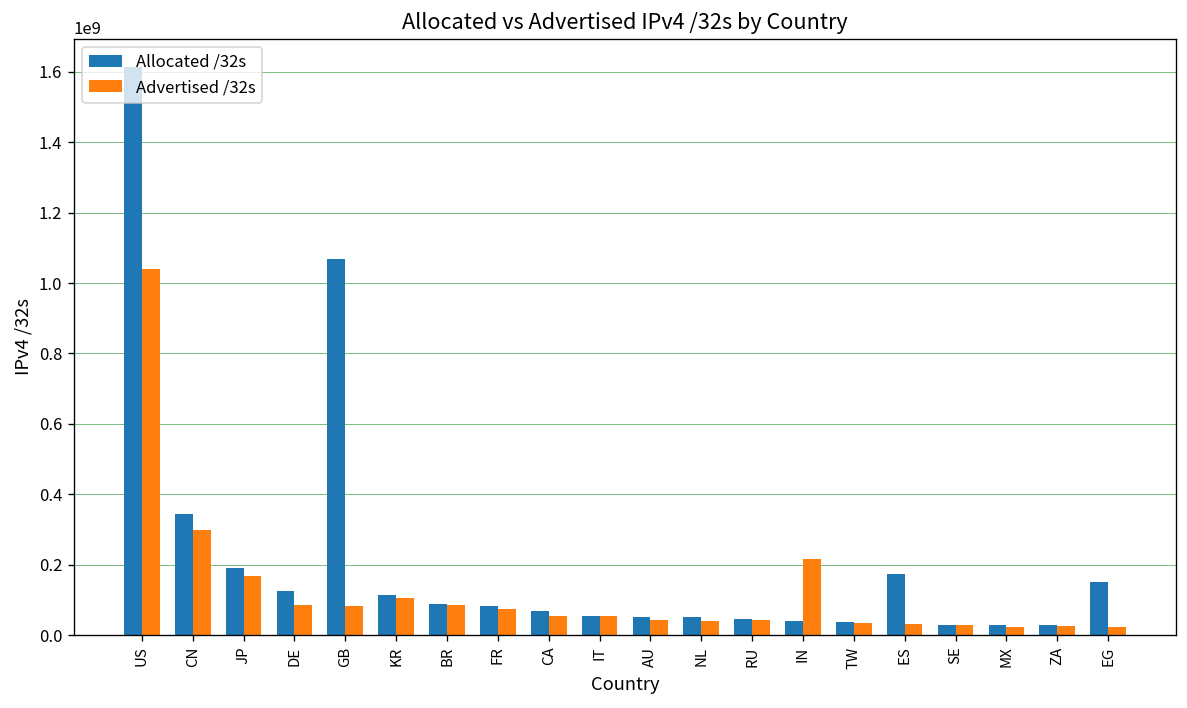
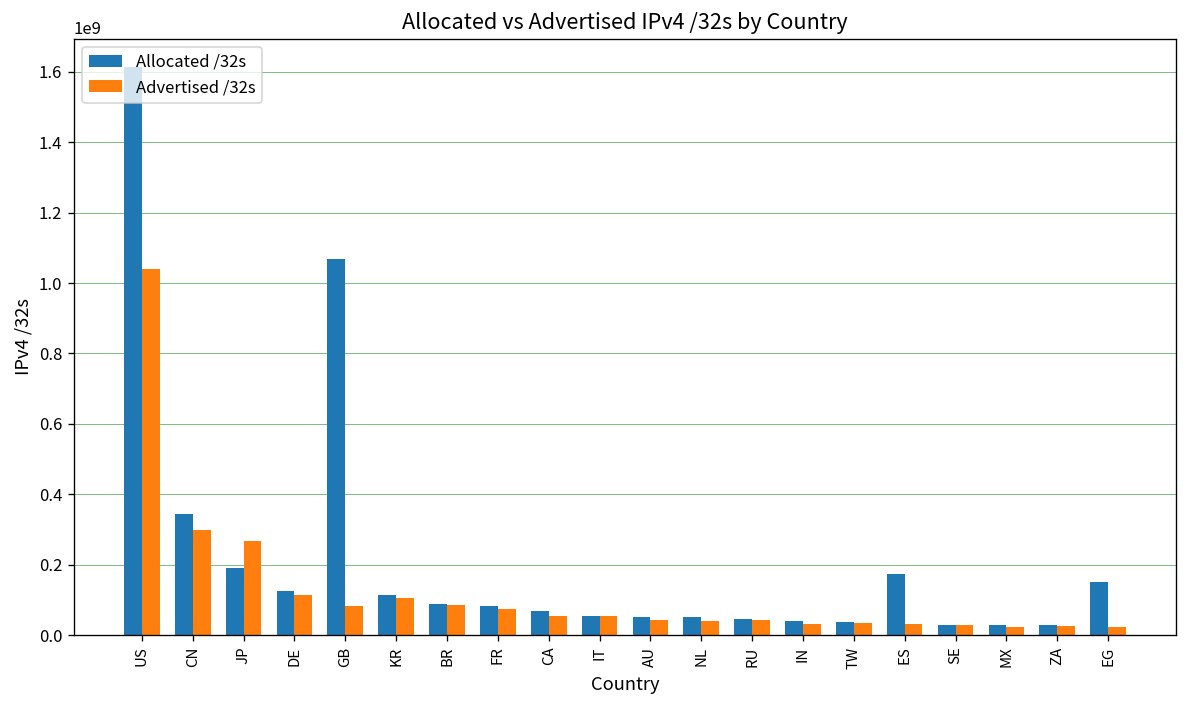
Advertised /32s, JP: 170000000 -> 270000000
Advertised /32s, DE: 80000000 -> 110000000
Advertised /32s, IN: 220000000 -> 30000000
